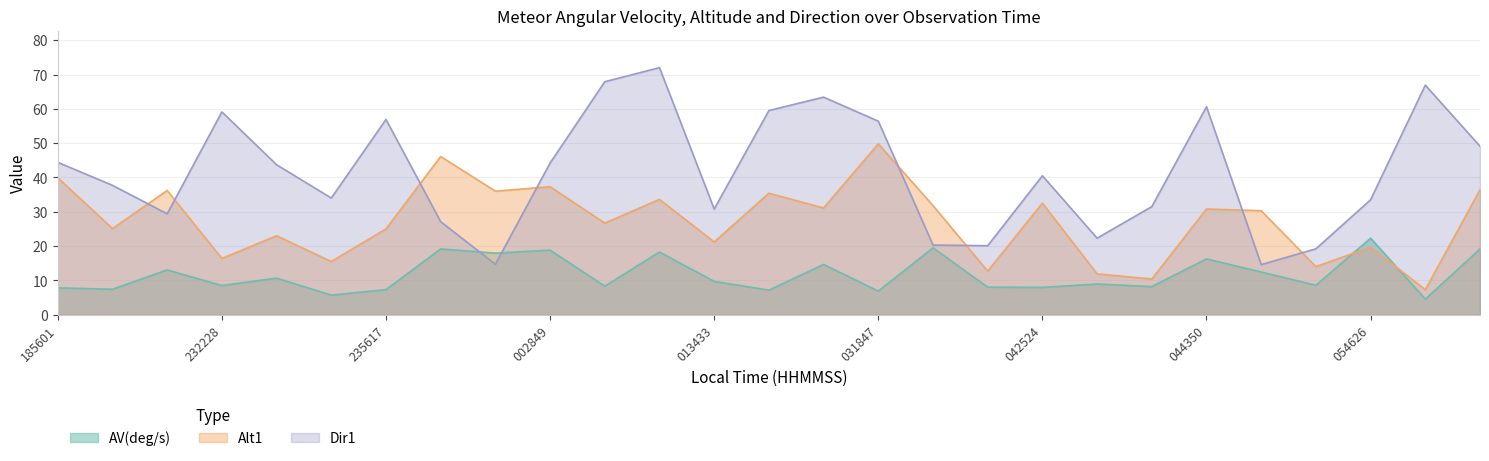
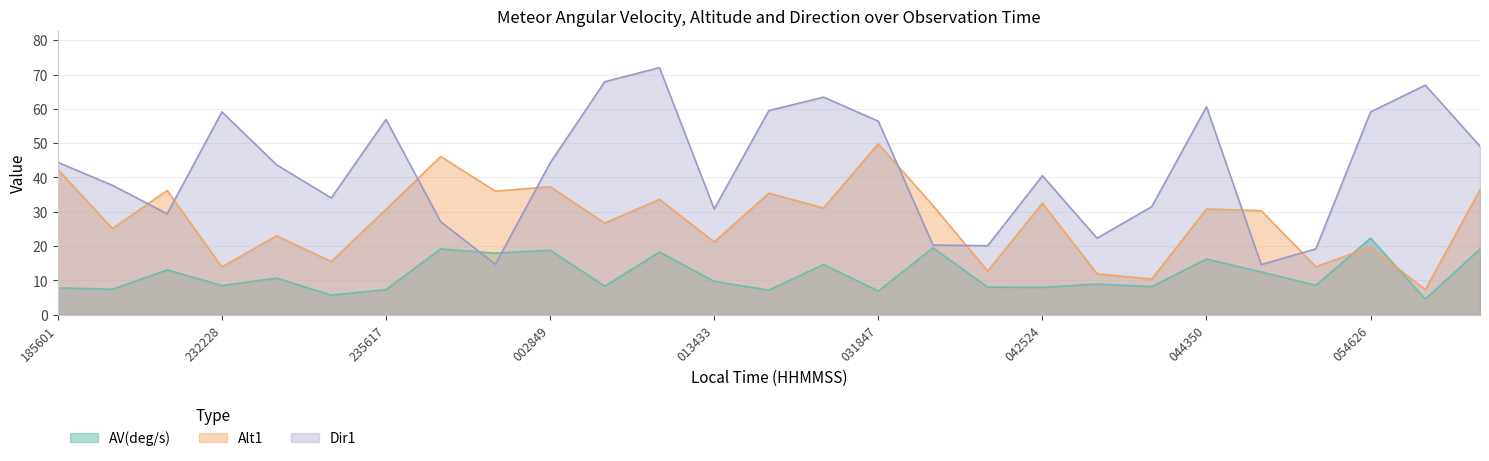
Alt1, 185601: 40 -> 42
Alt1, 232228: 16 -> 14
Alt1, 235617: 25 -> 31
Dir1, 054626: 34 -> 59
